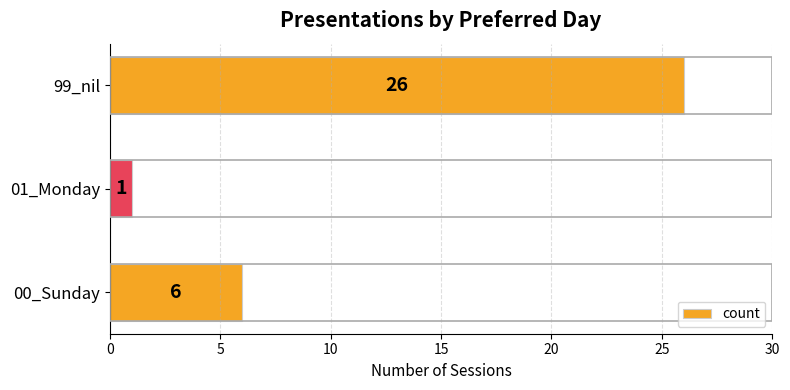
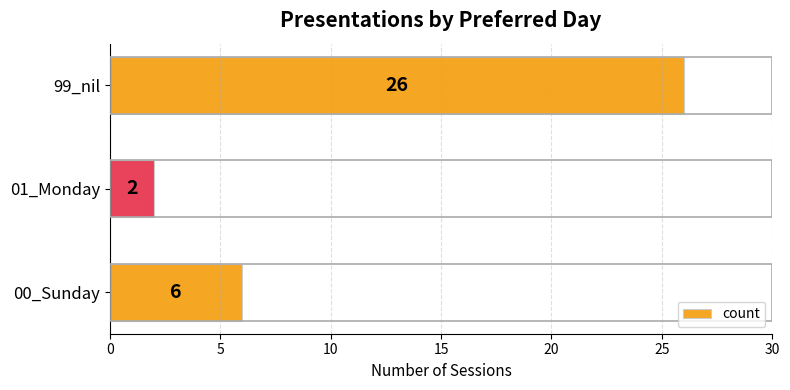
01_Monday: 1 -> 2
